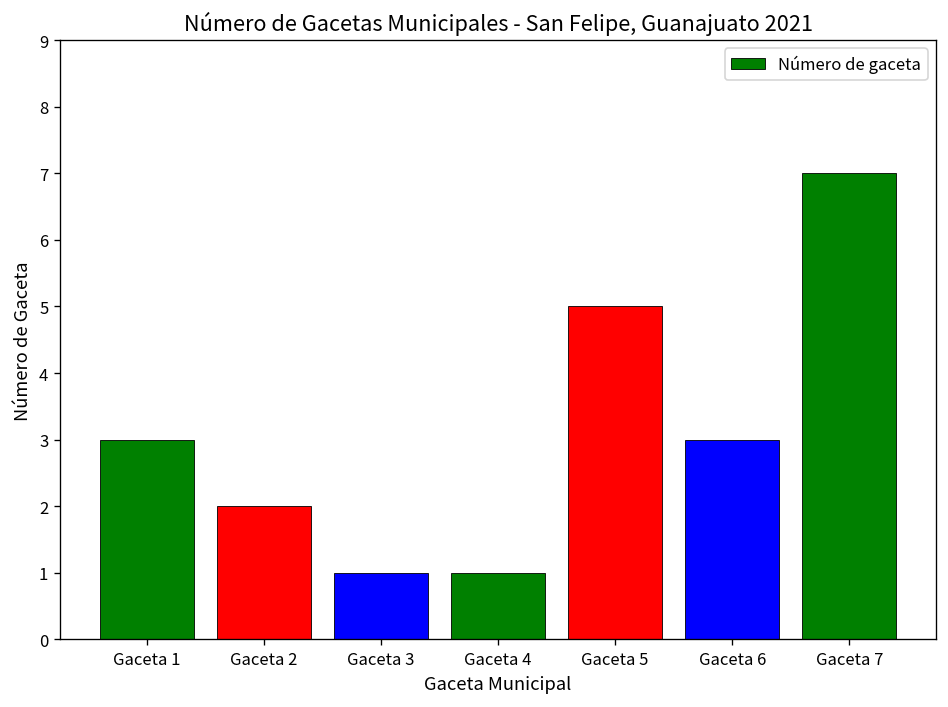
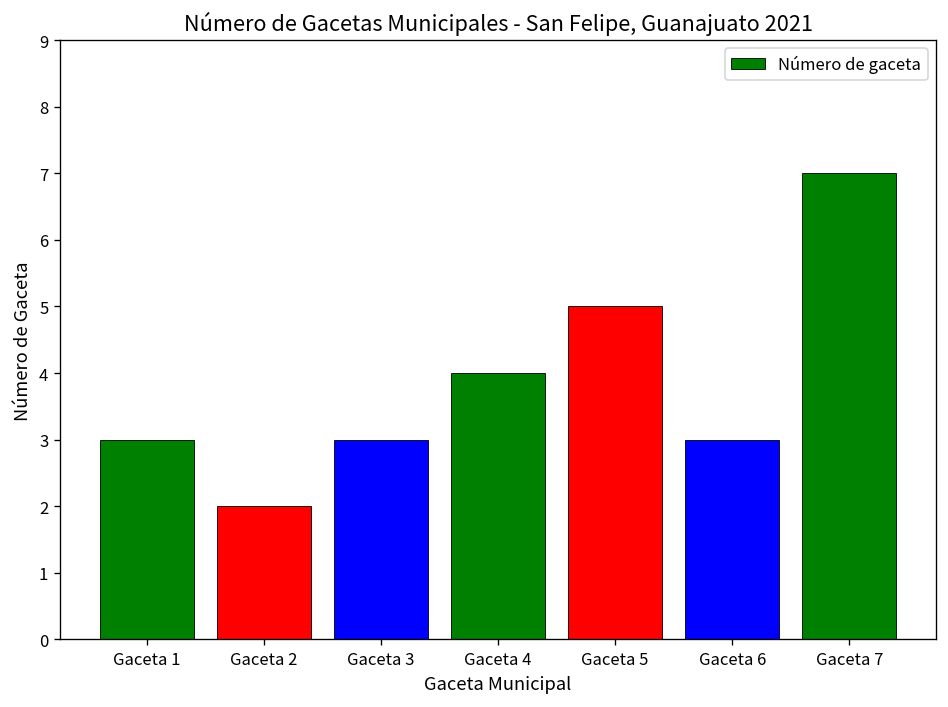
Gaceta 3: 1 -> 3
Gaceta 4: 1 -> 4
